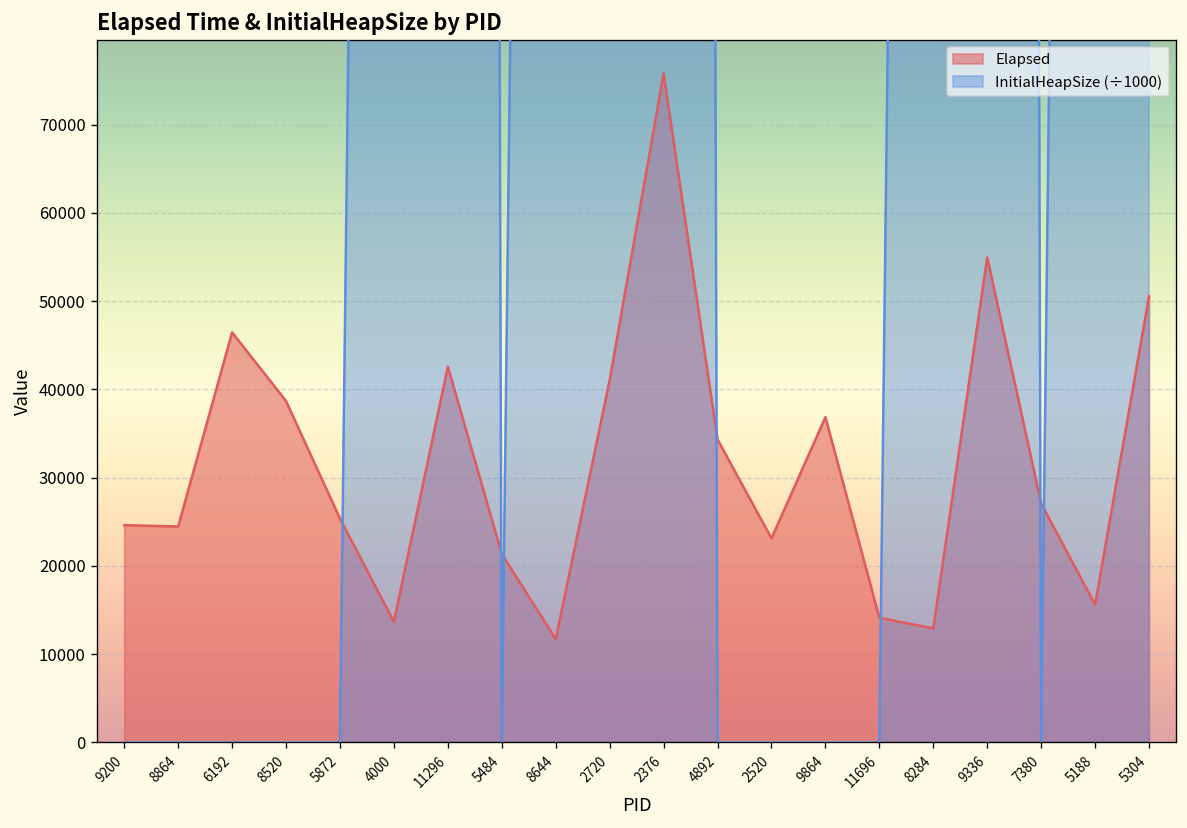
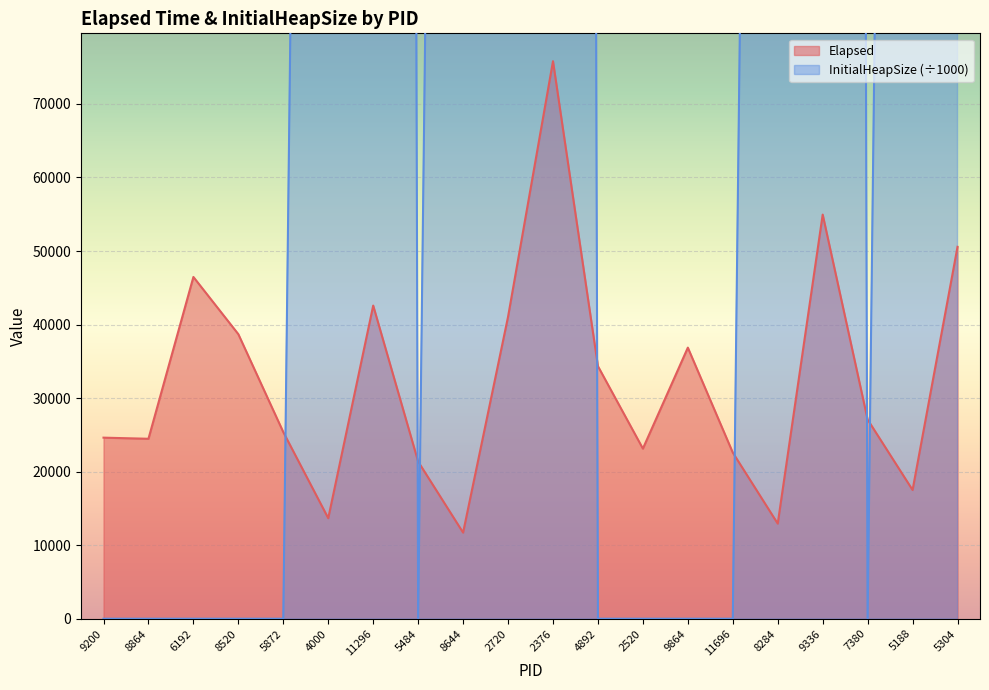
Elapsed, 11696: 14000 -> 23000
Elapsed, 5188: 16000 -> 18000
